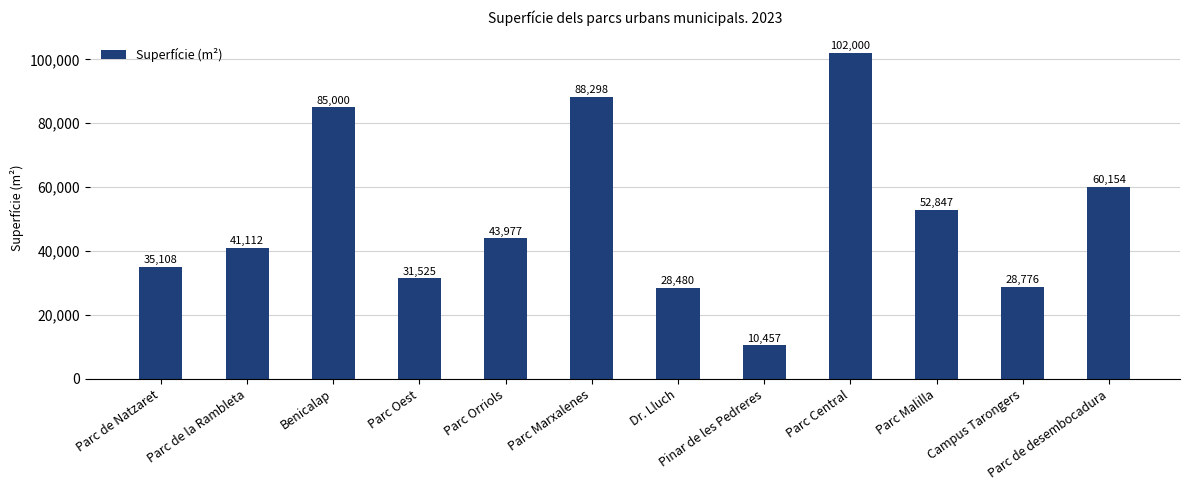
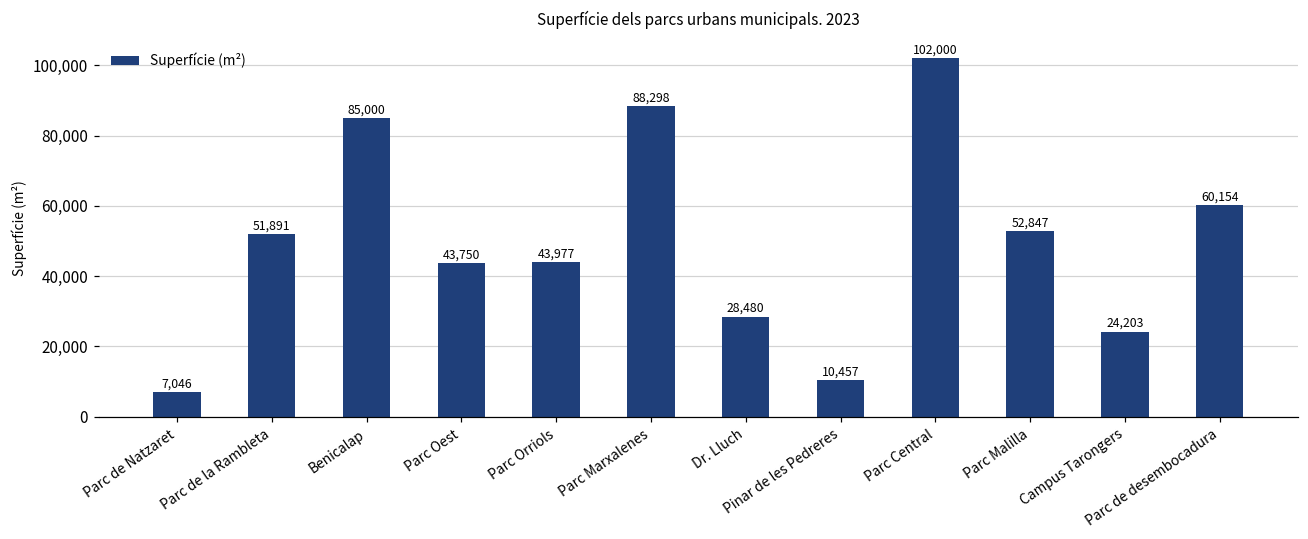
Parc de Natzaret: 35,108 -> 7,046
Parc de la Rambleta: 41,112 -> 51,891
Parc Oest: 31,525 -> 43,750
Campus Tarongers: 28,776 -> 24,203
